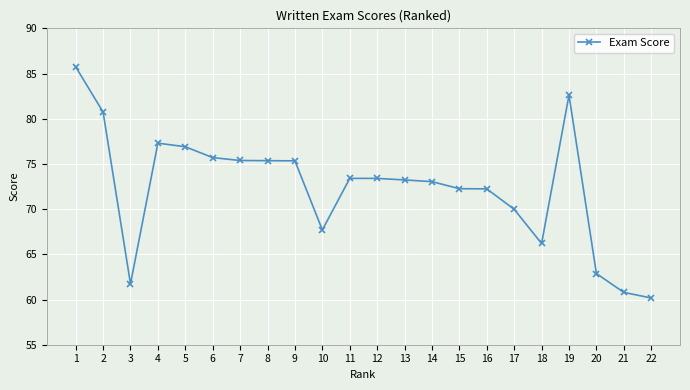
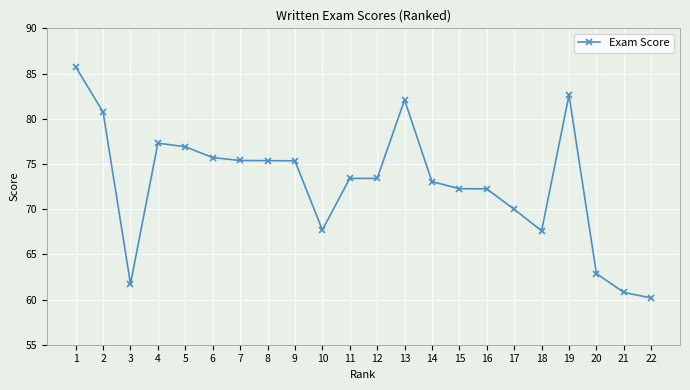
13: 73 -> 82
18: 66 -> 68
